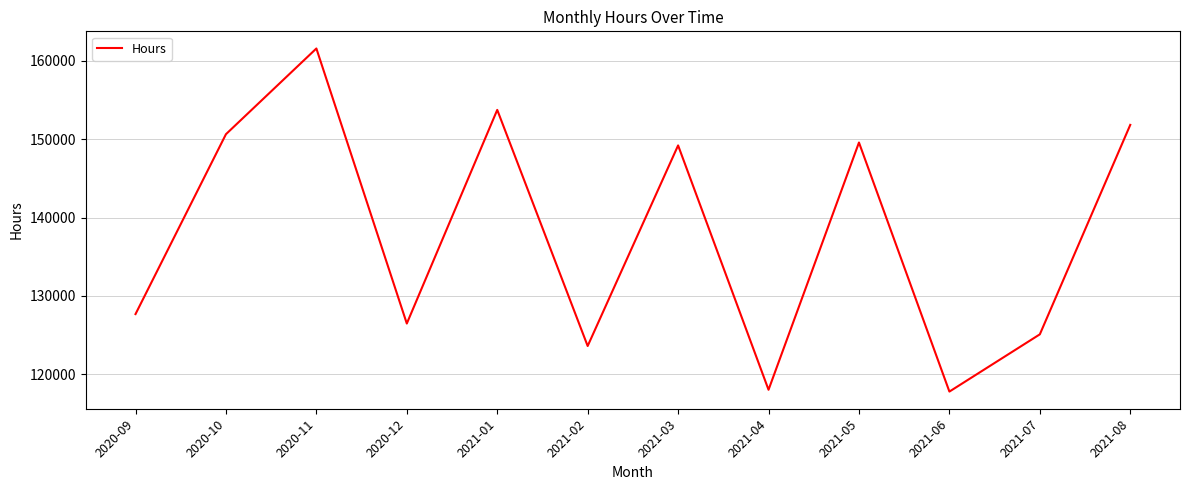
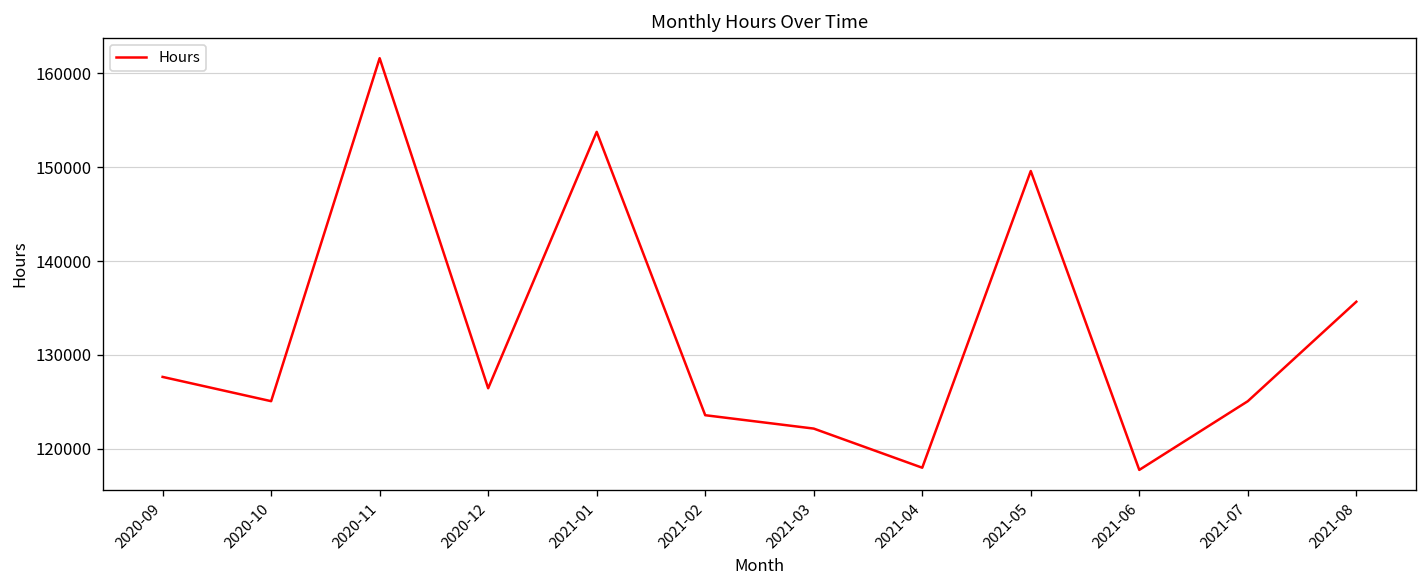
2020-10: 151000 -> 125000
2021-03: 149000 -> 122000
2021-08: 152000 -> 136000
